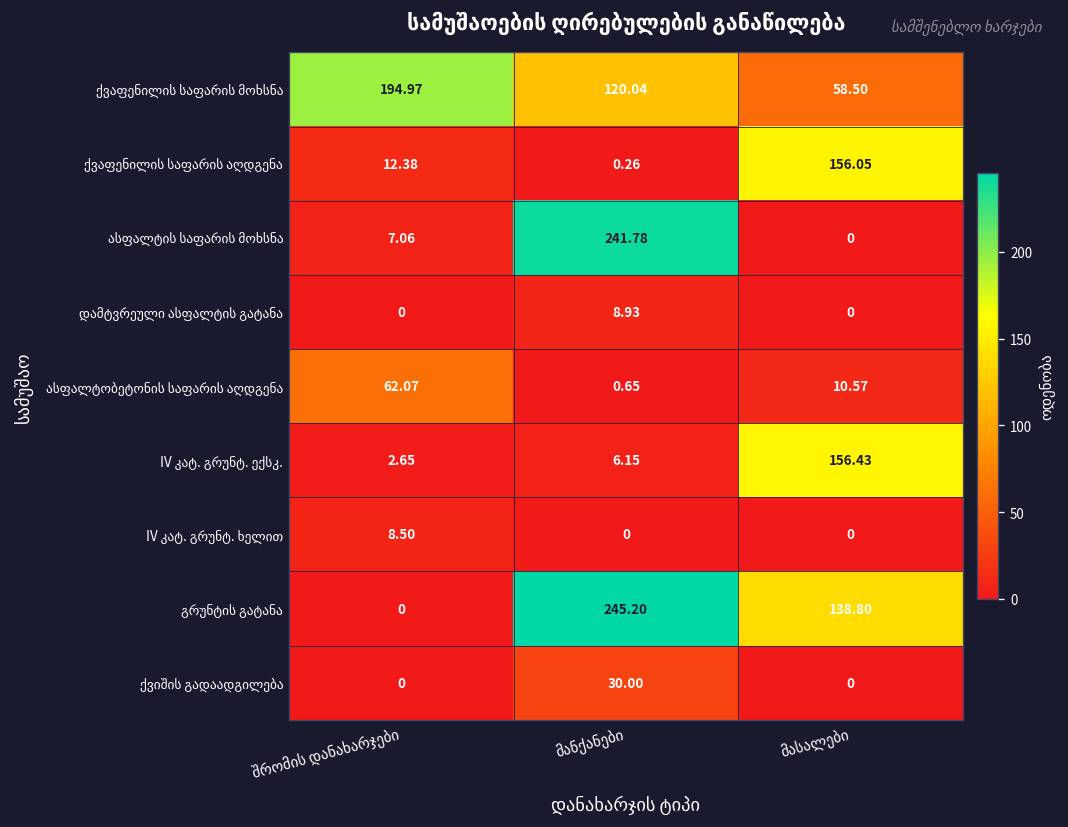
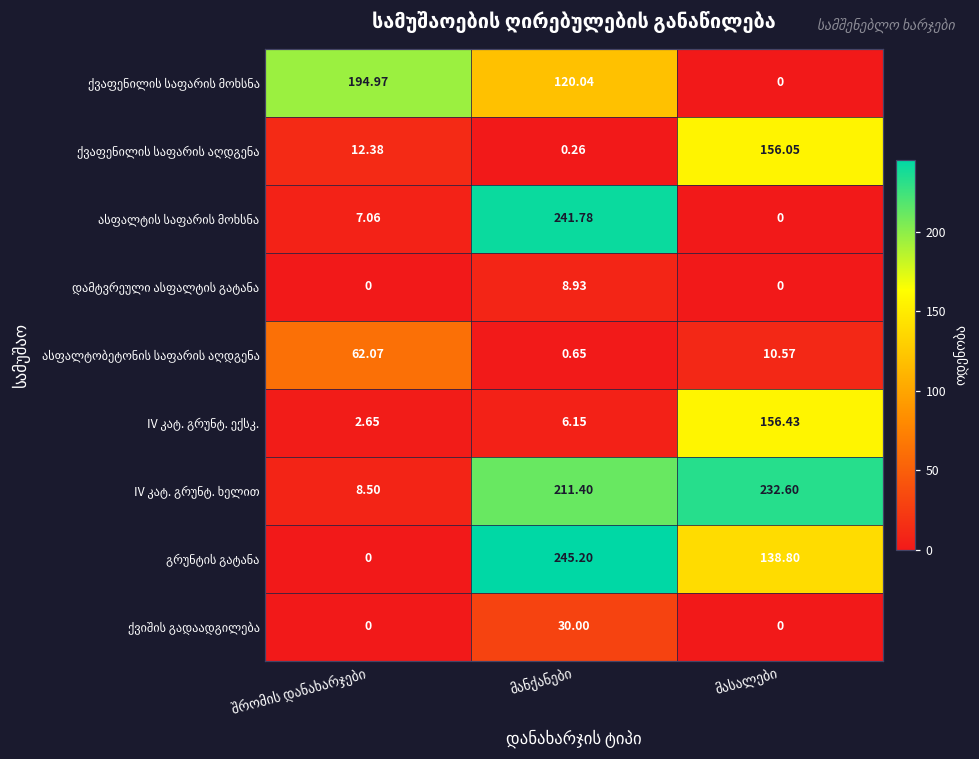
ქვაფენილის საფარის მოხსნა, მასალები: 58.50 -> 0
IV კატ. გრუნტ. ხელით, მანქანები: 0 -> 211.40
IV კატ. გრუნტ. ხელით, მასალები: 0 -> 232.60
